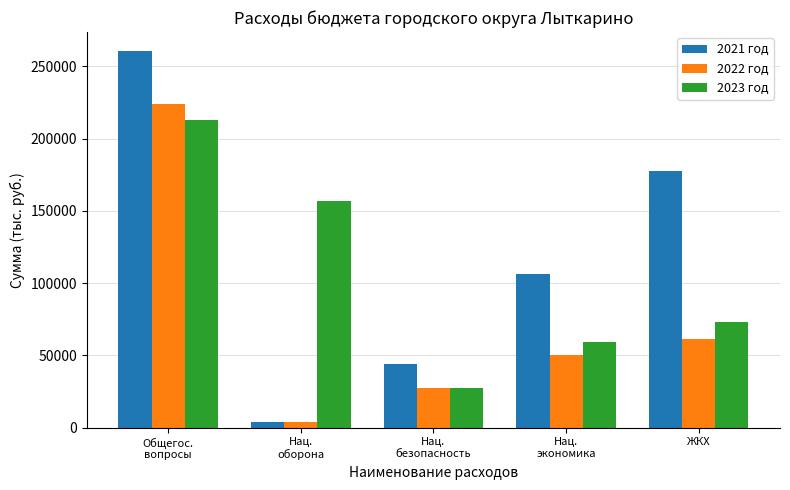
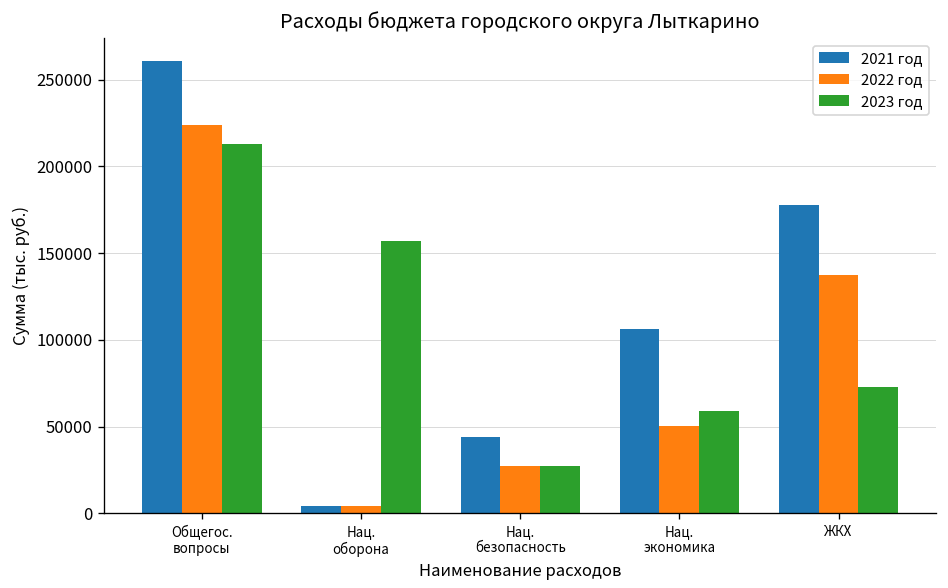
2022 год, ЖКХ: 61000 -> 138000
